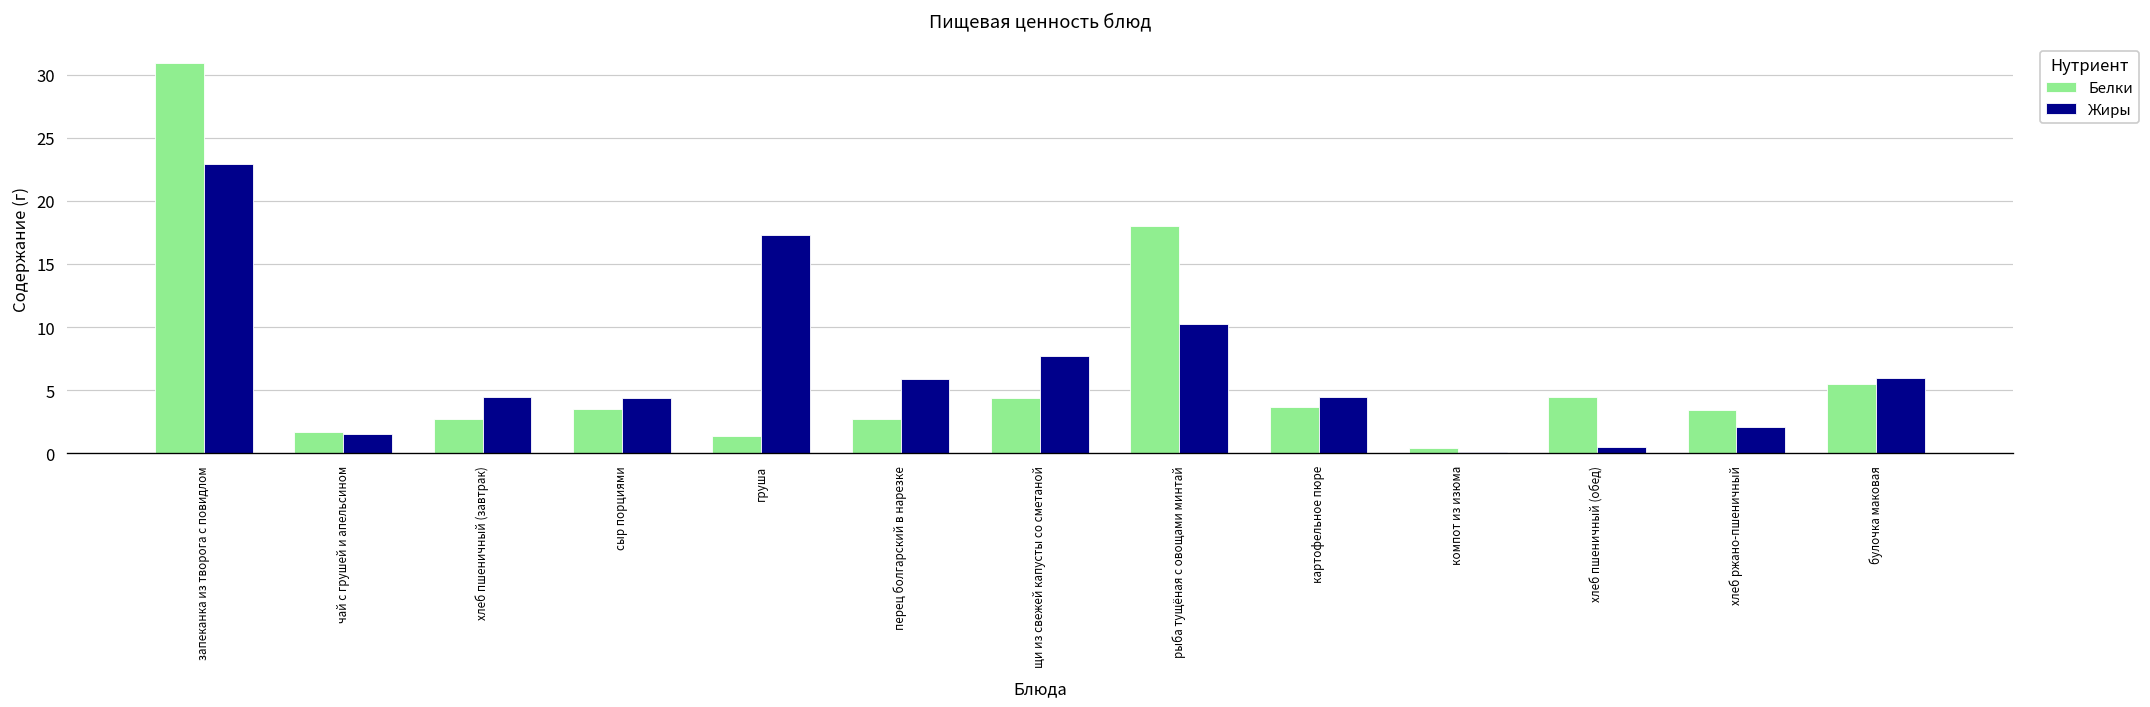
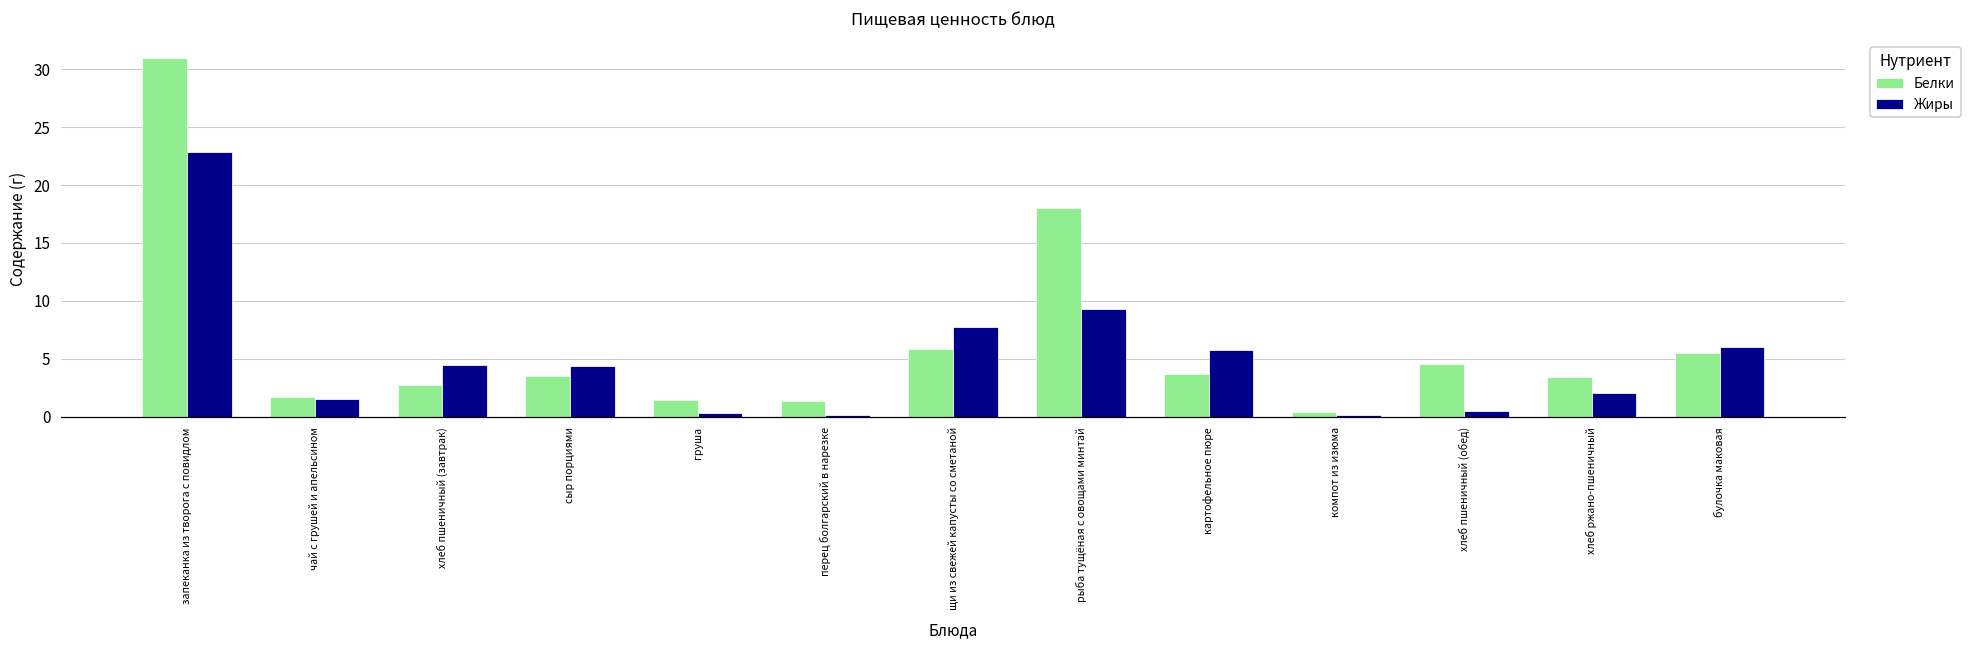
Жиры, груша: 17.3 -> 0.3
Белки, перец болгарский в нарезке: 2.7 -> 1.3
Жиры, перец болгарский в нарезке: 5.9 -> 0.1
Белки, щи из свежей капусты со сметаной: 4.4 -> 5.8
Жиры, рыба тущёная с овощами минтай: 10.2 -> 9.3
Жиры, картофельное пюре: 4.5 -> 5.8
